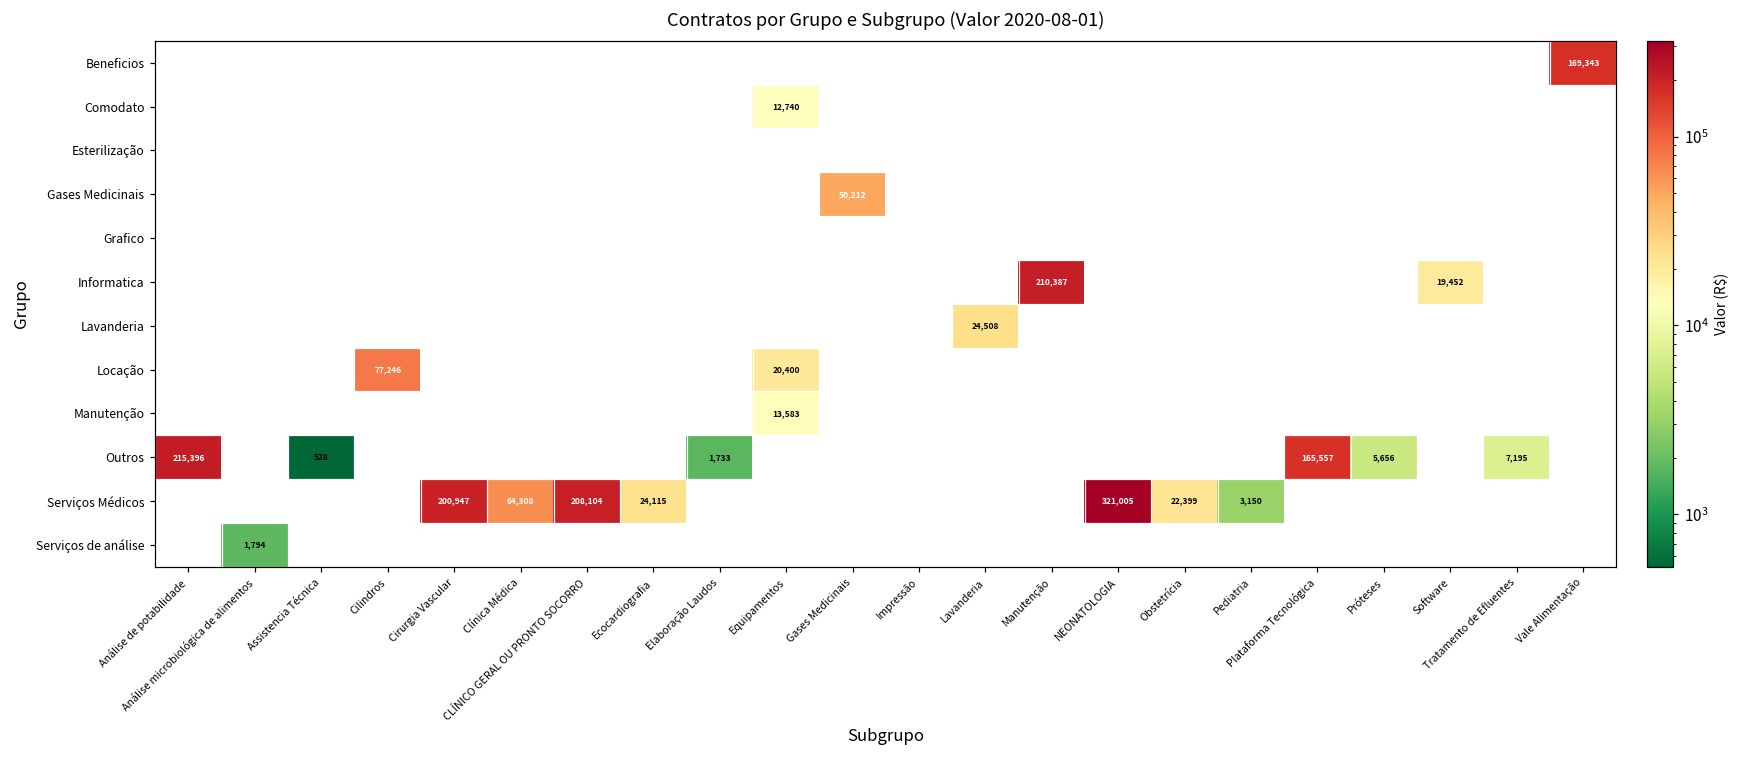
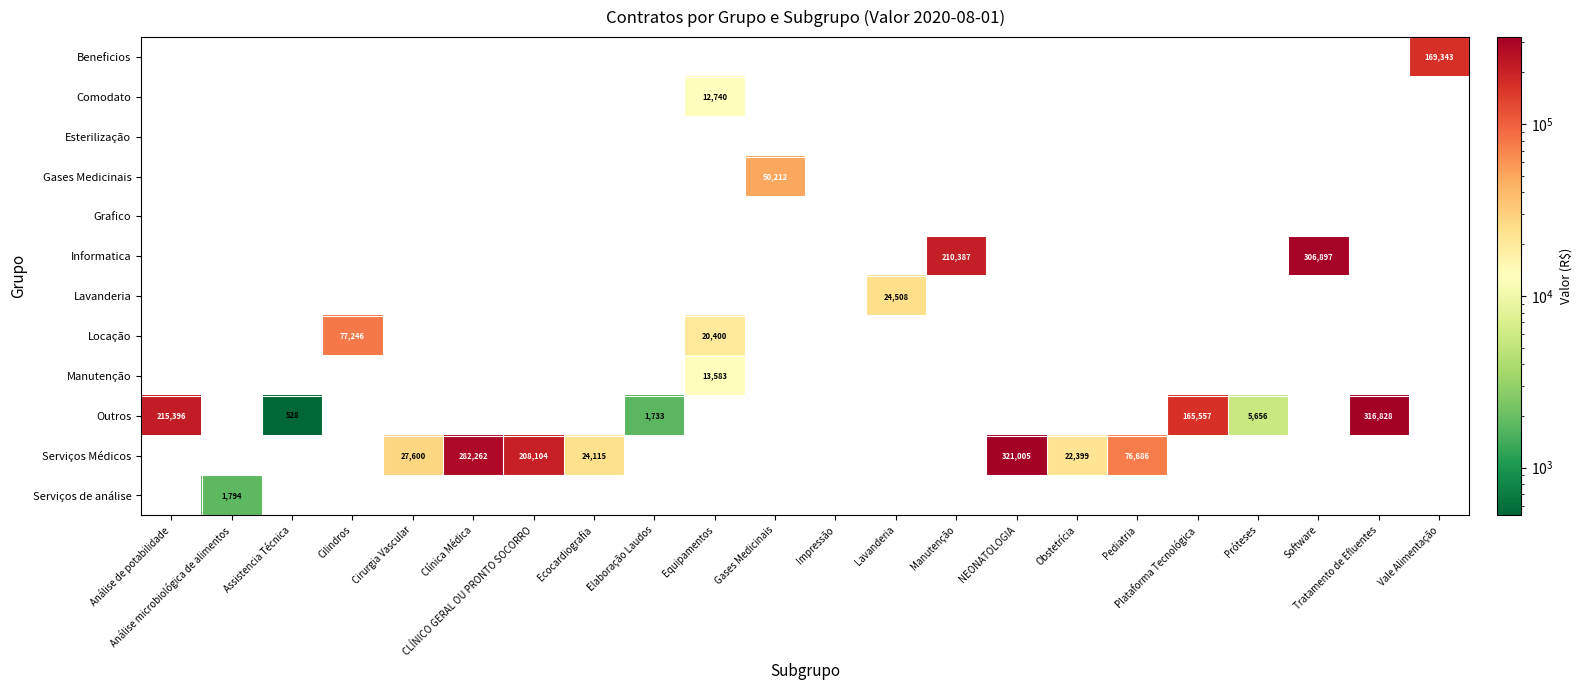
Informatica, Software: 19,452 -> 306,897
Outros, Tratamento de Efluentes: 7,195 -> 316,828
Serviços Médicos, Cirurgia Vascular: 200,947 -> 27,600
Serviços Médicos, Clínica Médica: 64,308 -> 282,262
Serviços Médicos, Pediatria: 3,150 -> 76,686
